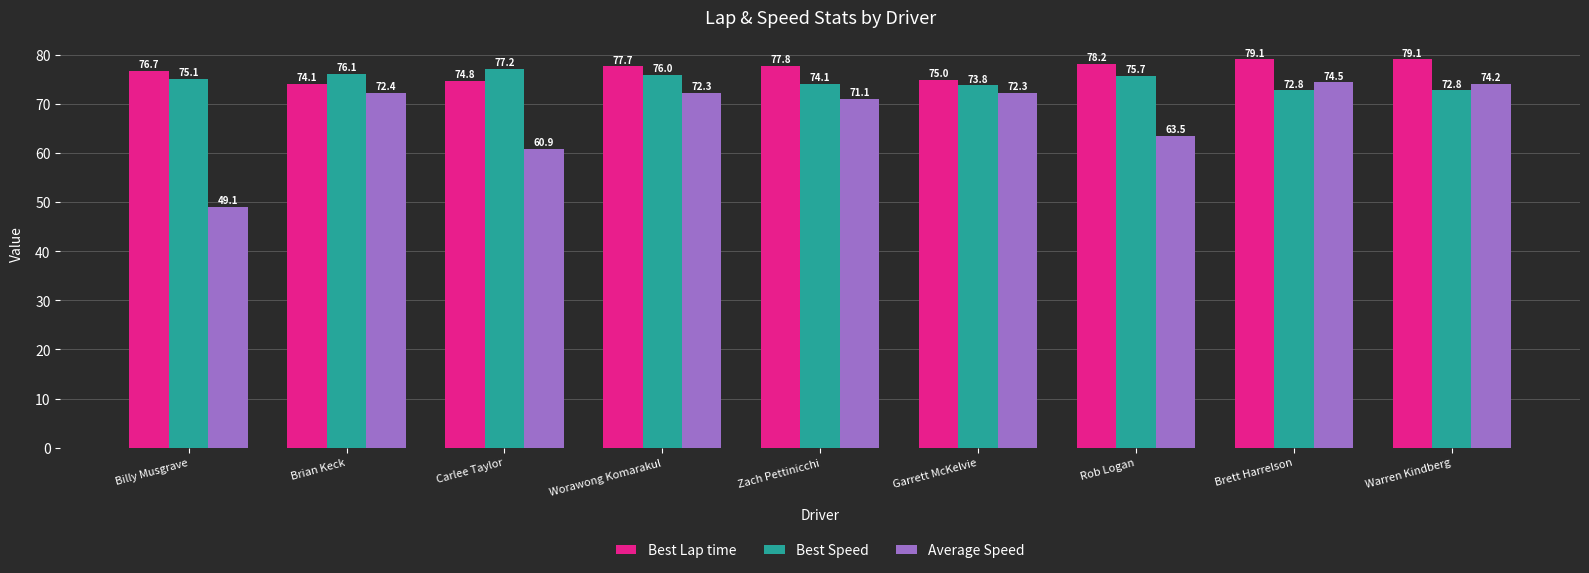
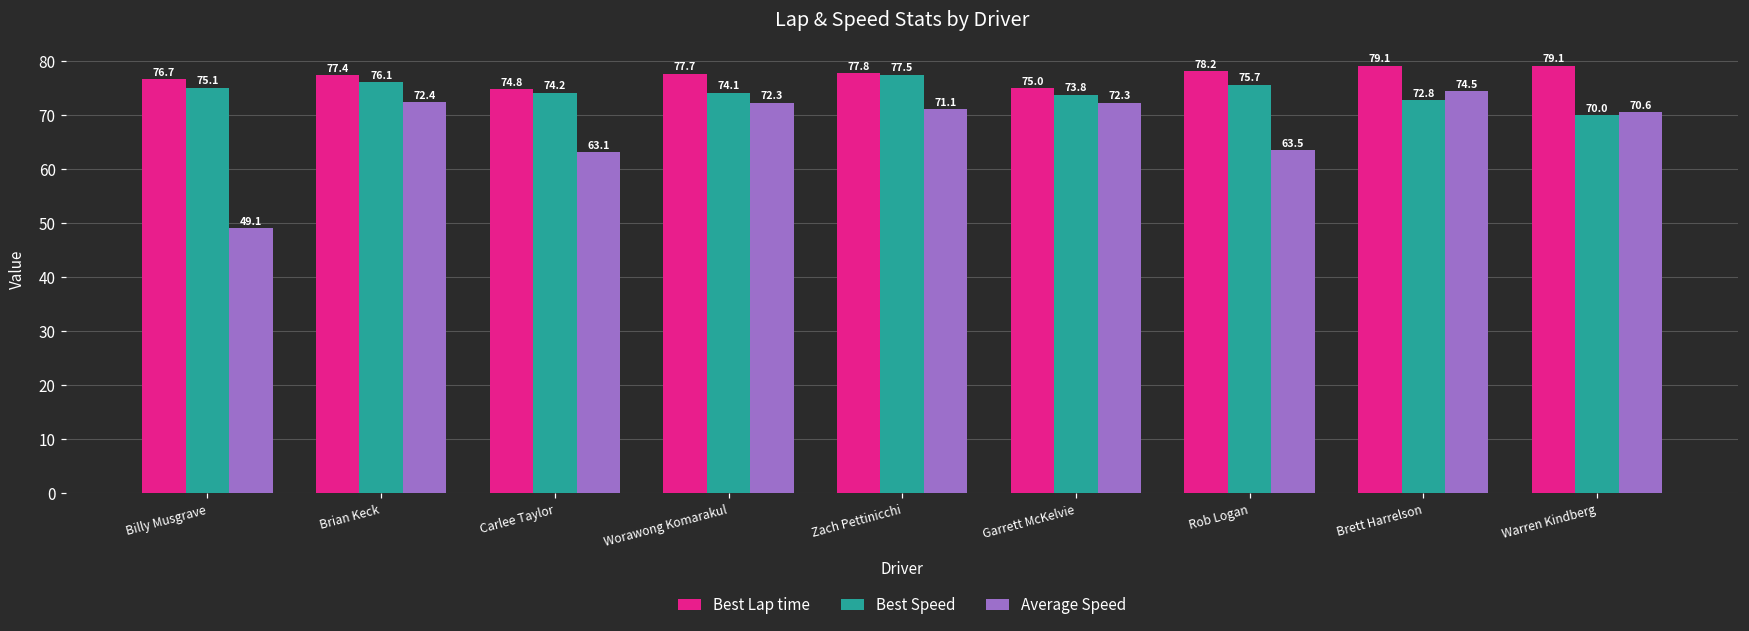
Best Lap time, Brian Keck: 74.1 -> 77.4
Best Speed, Carlee Taylor: 77.2 -> 74.2
Average Speed, Carlee Taylor: 60.9 -> 63.1
Best Speed, Worawong Komarakul: 76.0 -> 74.1
Best Speed, Zach Pettinicchi: 74.1 -> 77.5
Best Speed, Warren Kindberg: 72.8 -> 70.0
Average Speed, Warren Kindberg: 74.2 -> 70.6
